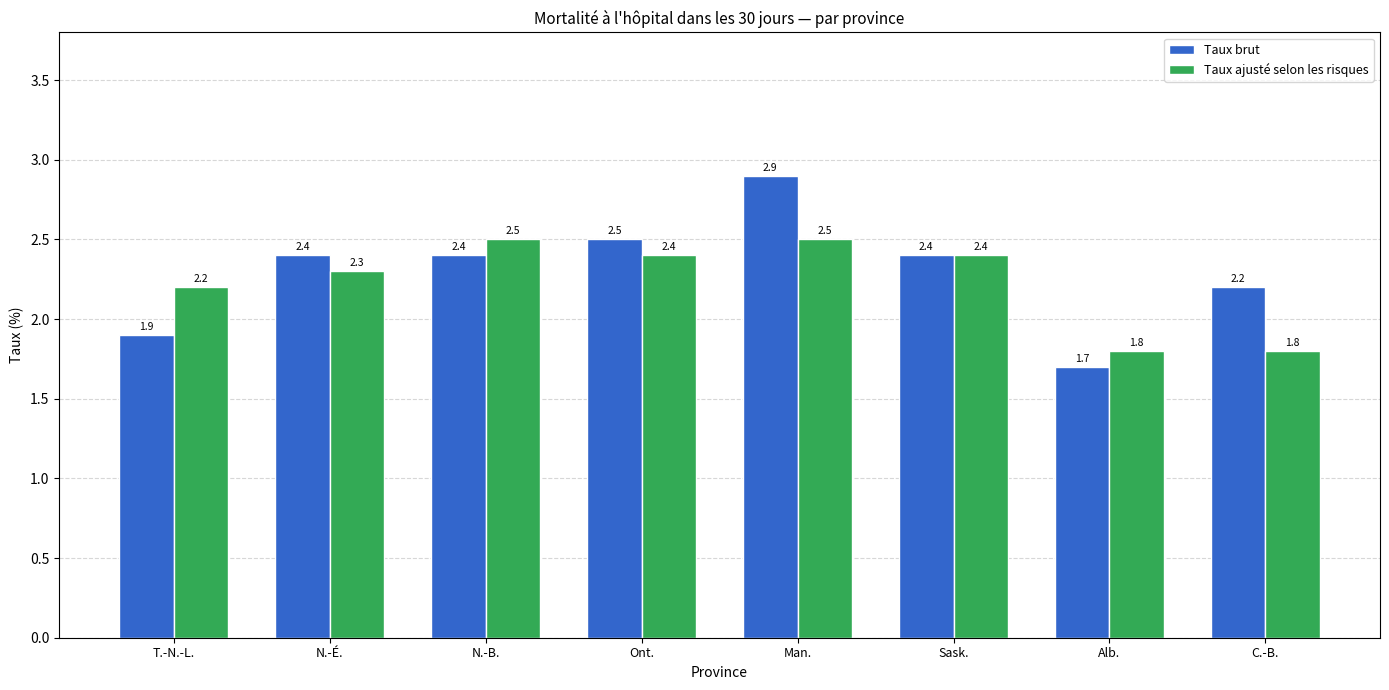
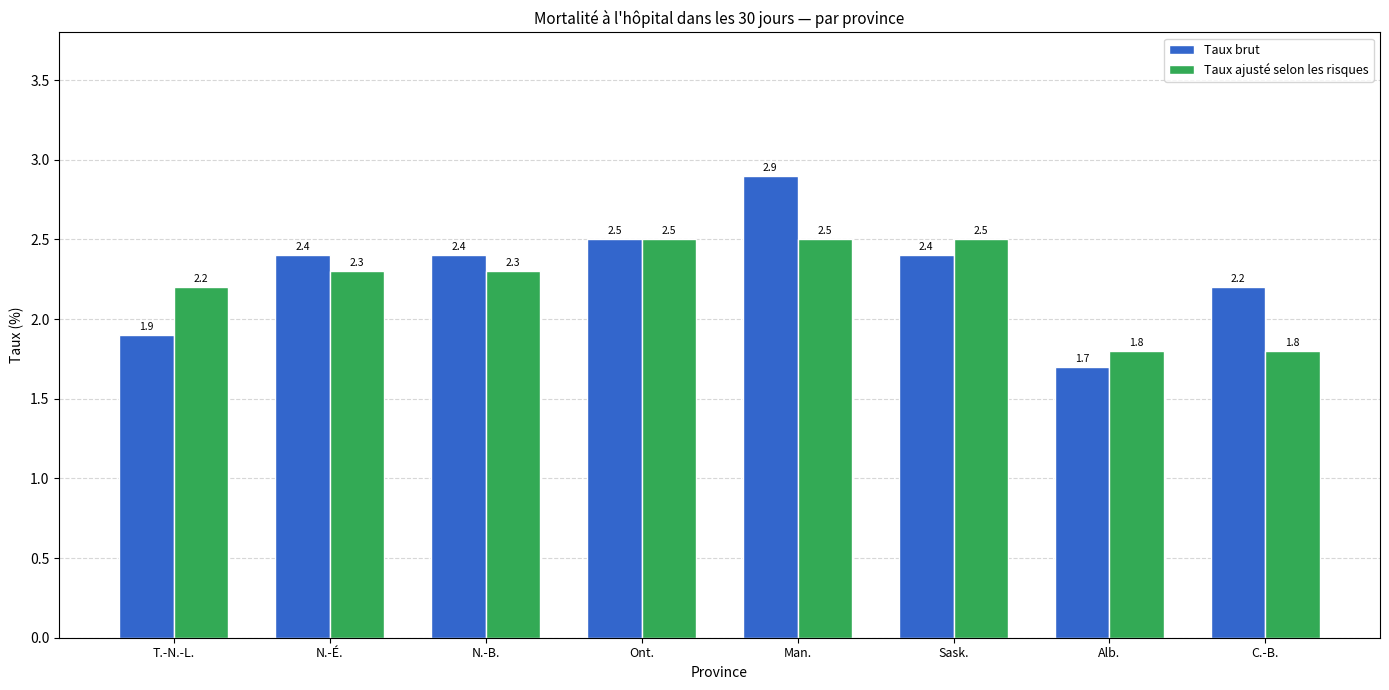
Taux ajusté selon les risques, N.-B.: 2.5 -> 2.3
Taux ajusté selon les risques, Ont.: 2.4 -> 2.5
Taux ajusté selon les risques, Sask.: 2.4 -> 2.5
